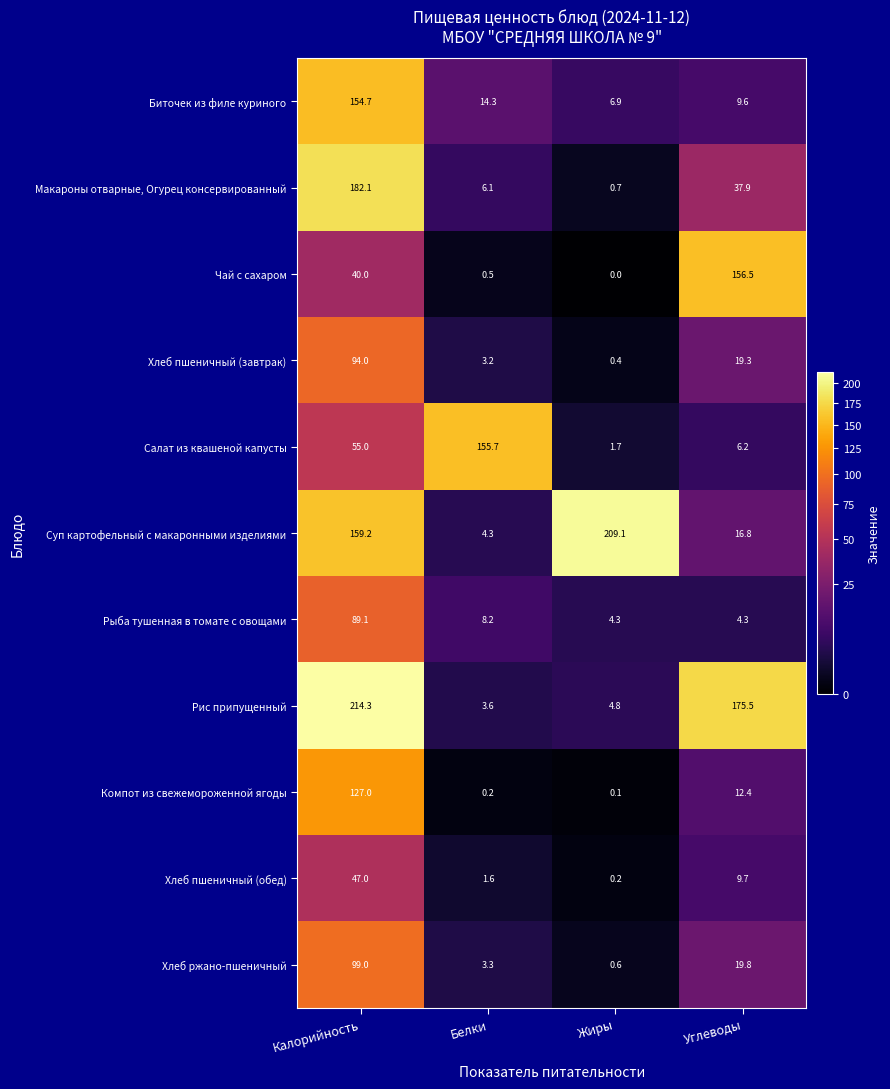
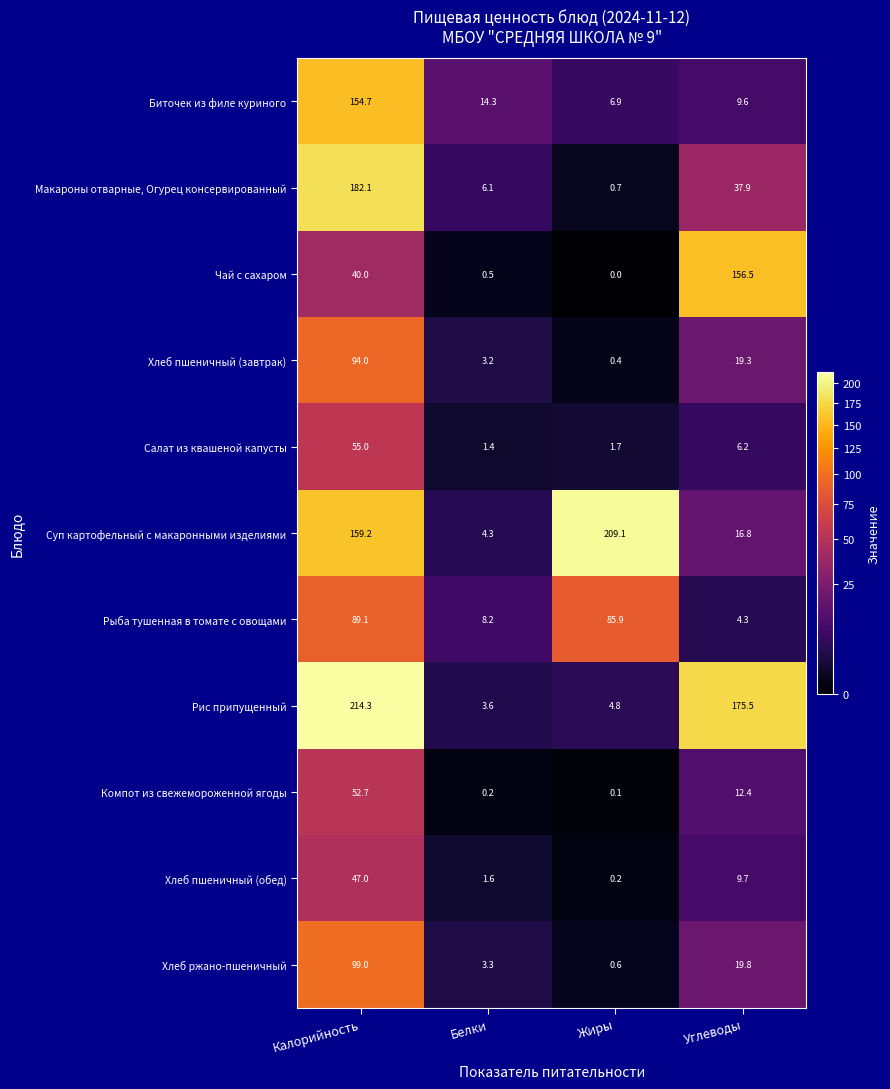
Салат из квашеной капусты, Белки: 155.7 -> 1.4
Рыба тушенная в томате с овощами, Жиры: 4.3 -> 85.9
Компот из свежемороженной ягоды, Калорийность: 127.0 -> 52.7
